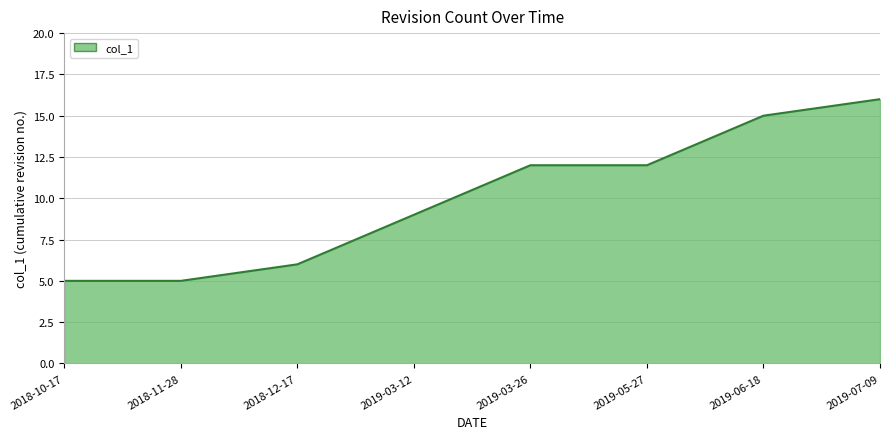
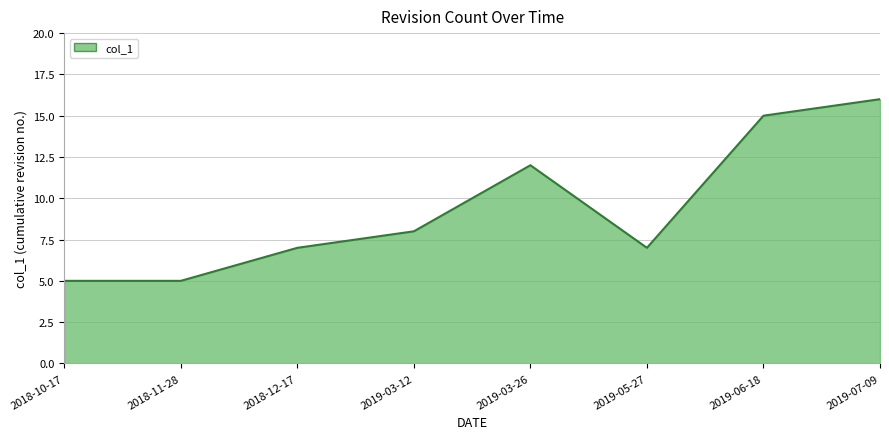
2018-12-17: 6 -> 7
2019-03-12: 9 -> 8
2019-05-27: 12 -> 7
